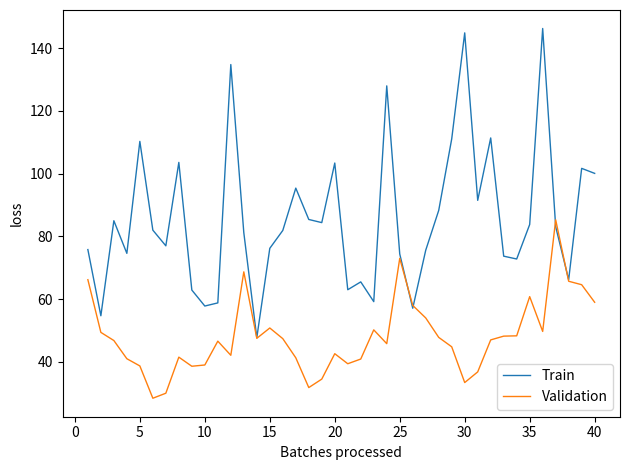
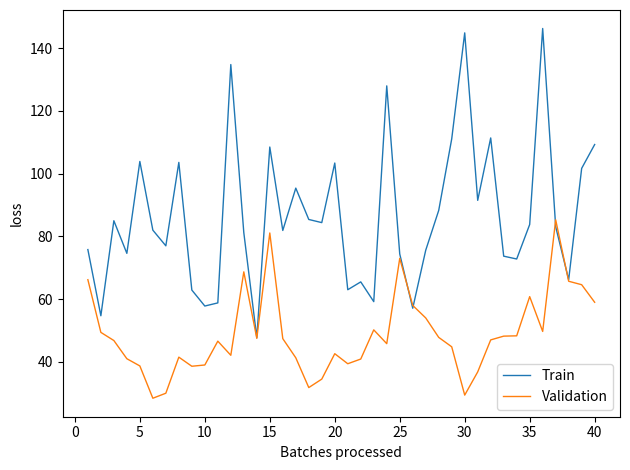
Train, 5: 110 -> 104
Train, 15: 76 -> 109
Validation, 15: 51 -> 81
Validation, 30: 33 -> 29
Train, 40: 100 -> 109
